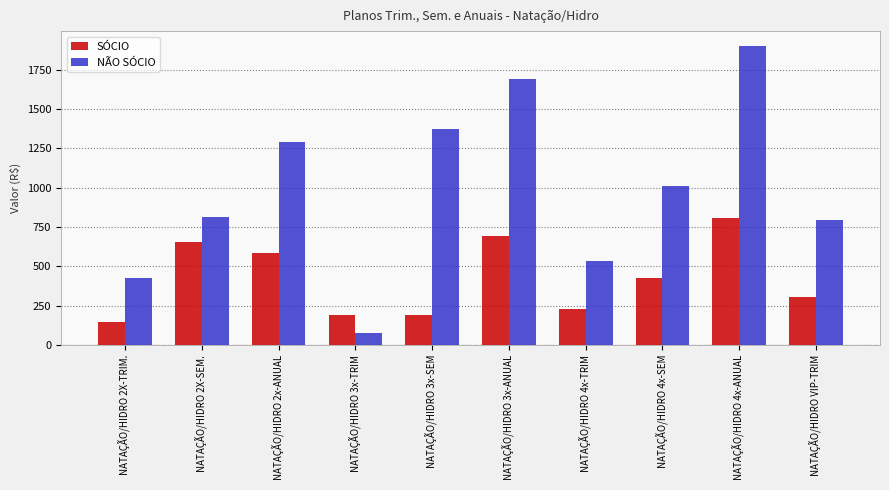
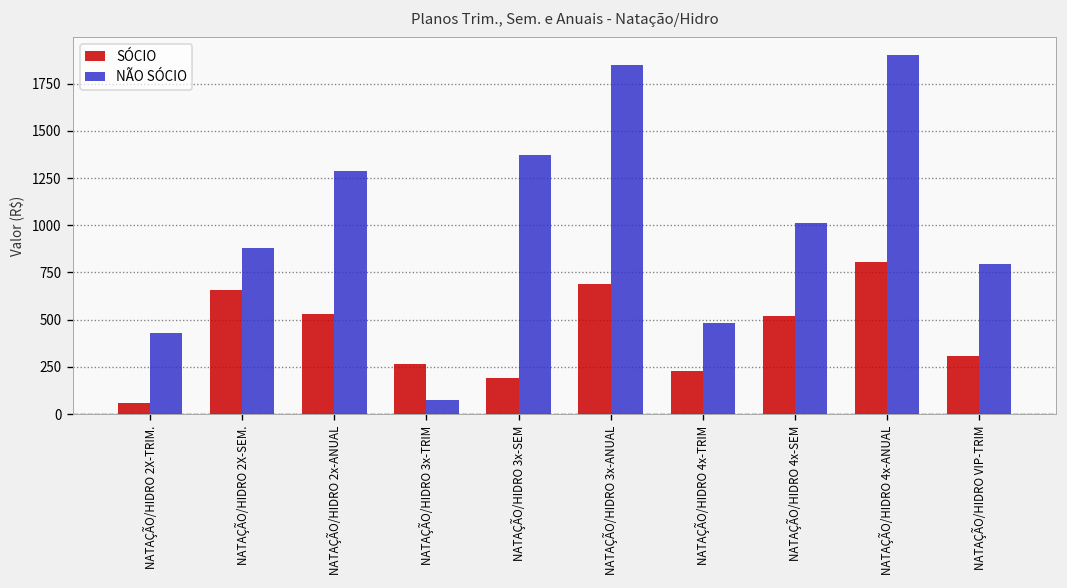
SÓCIO, NATAÇÃO/HIDRO 2X-TRIM.: 150 -> 60
NÃO SÓCIO, NATAÇÃO/HIDRO 2X-SEM.: 810 -> 880
SÓCIO, NATAÇÃO/HIDRO 2x-ANUAL: 580 -> 530
SÓCIO, NATAÇÃO/HIDRO 3x-TRIM: 190 -> 260
NÃO SÓCIO, NATAÇÃO/HIDRO 3x-ANUAL: 1690 -> 1850
NÃO SÓCIO, NATAÇÃO/HIDRO 4x-TRIM: 540 -> 480
SÓCIO, NATAÇÃO/HIDRO 4x-SEM: 430 -> 520
